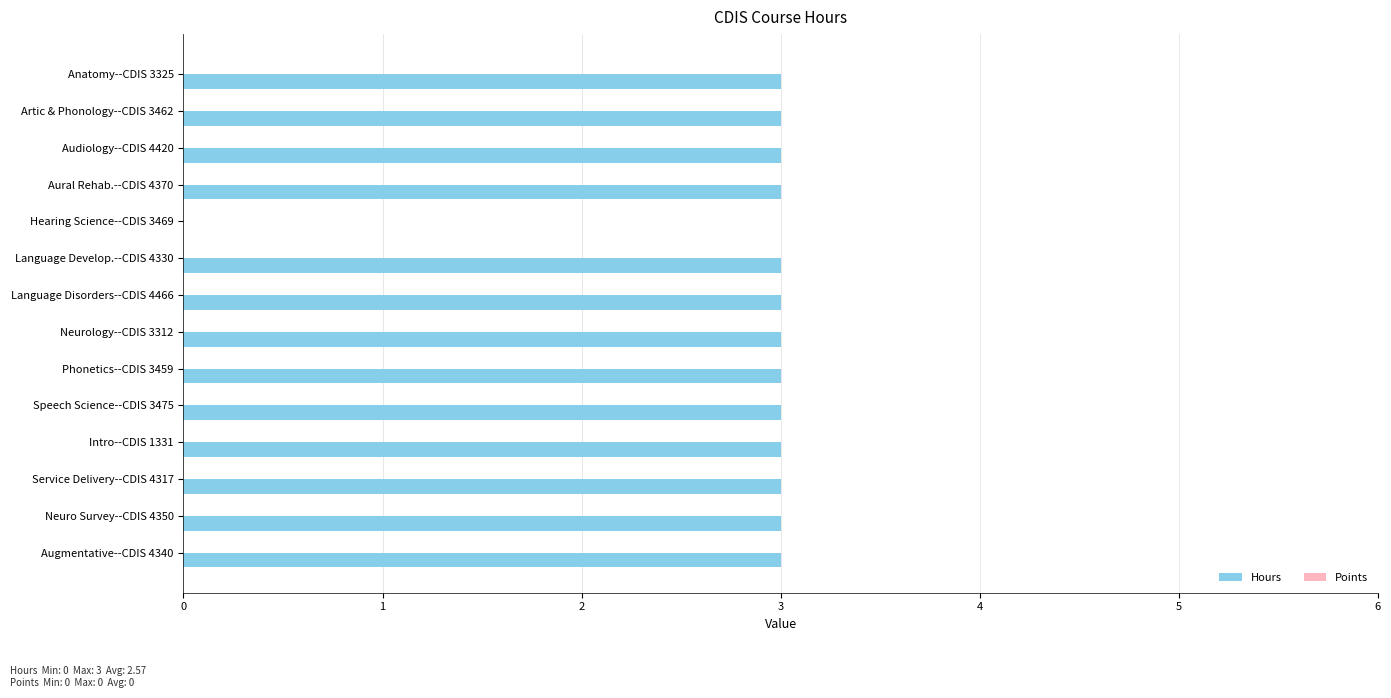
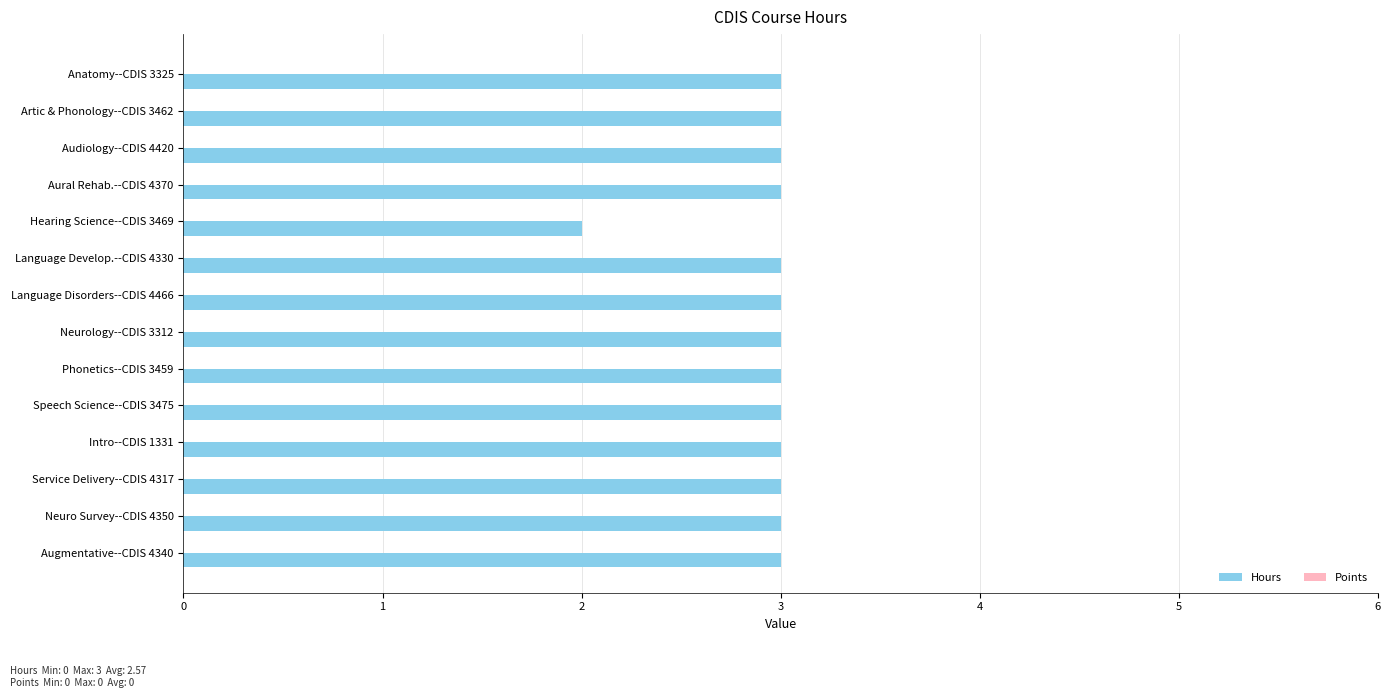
Hours, Hearing Science--CDIS 3469: 0 -> 2
